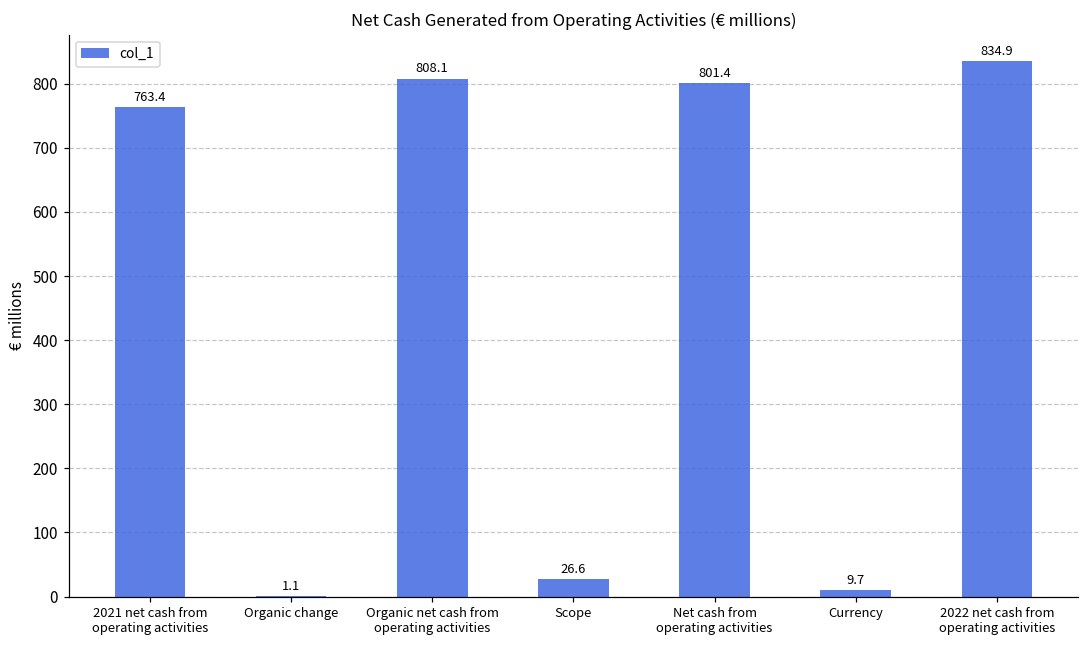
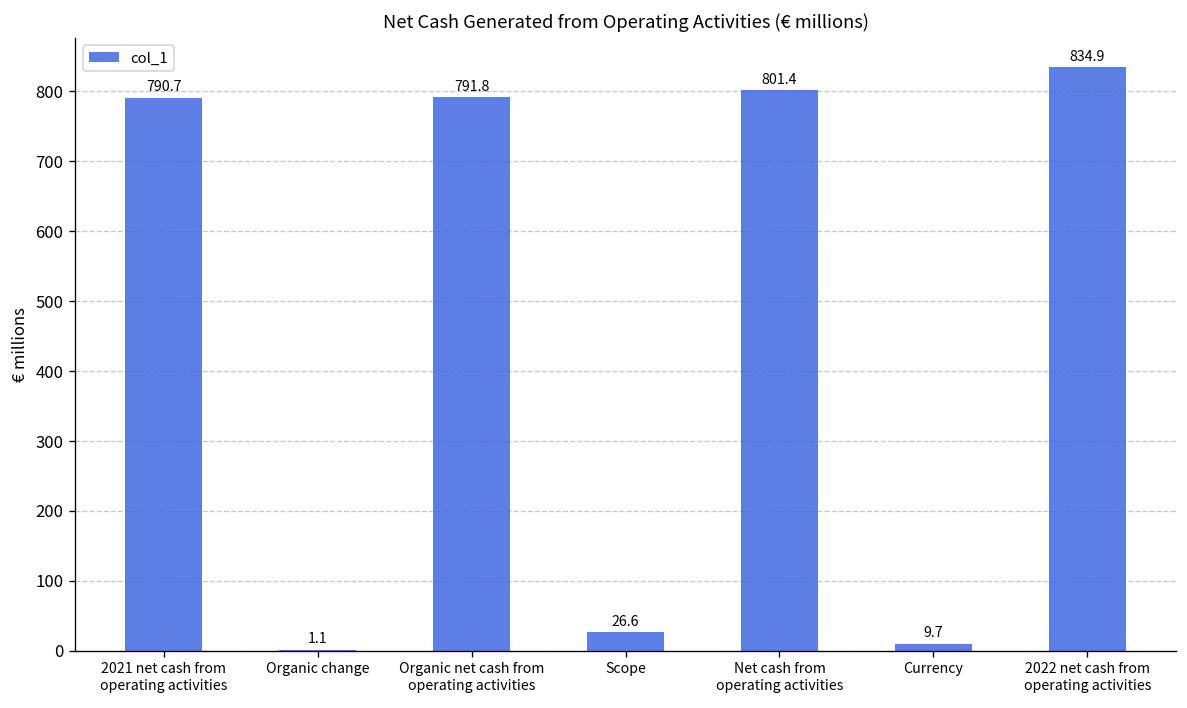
2021 net cash from operating activities: 763.4 -> 790.7
Organic net cash from operating activities: 808.1 -> 791.8
